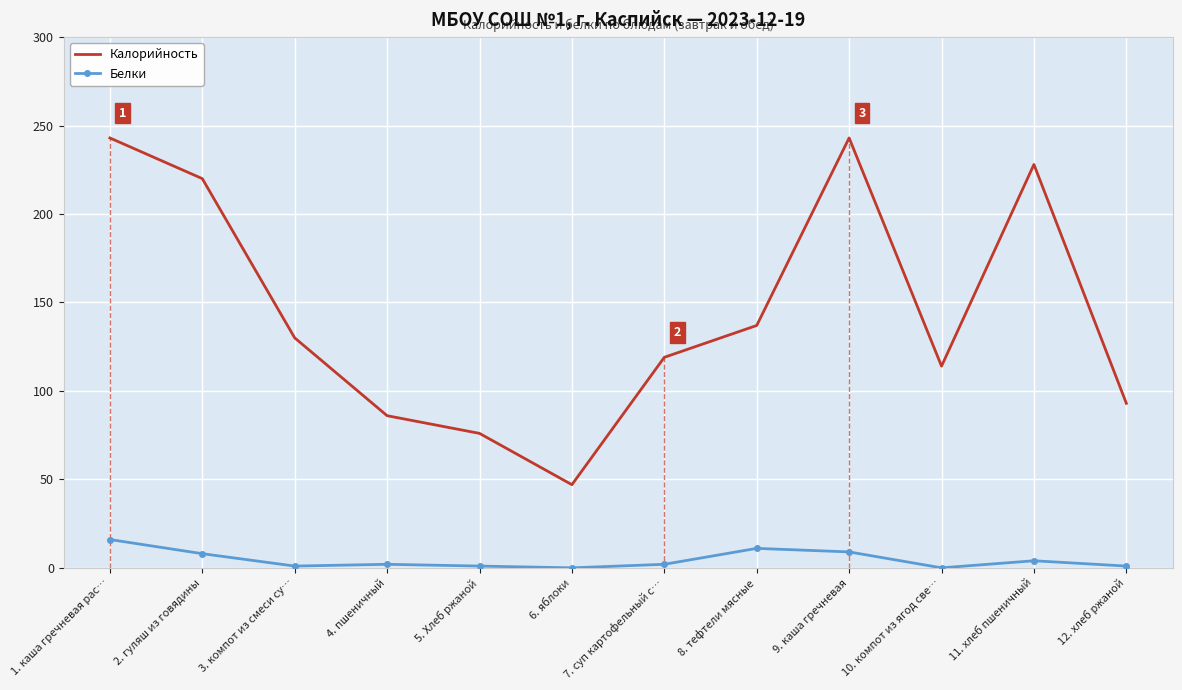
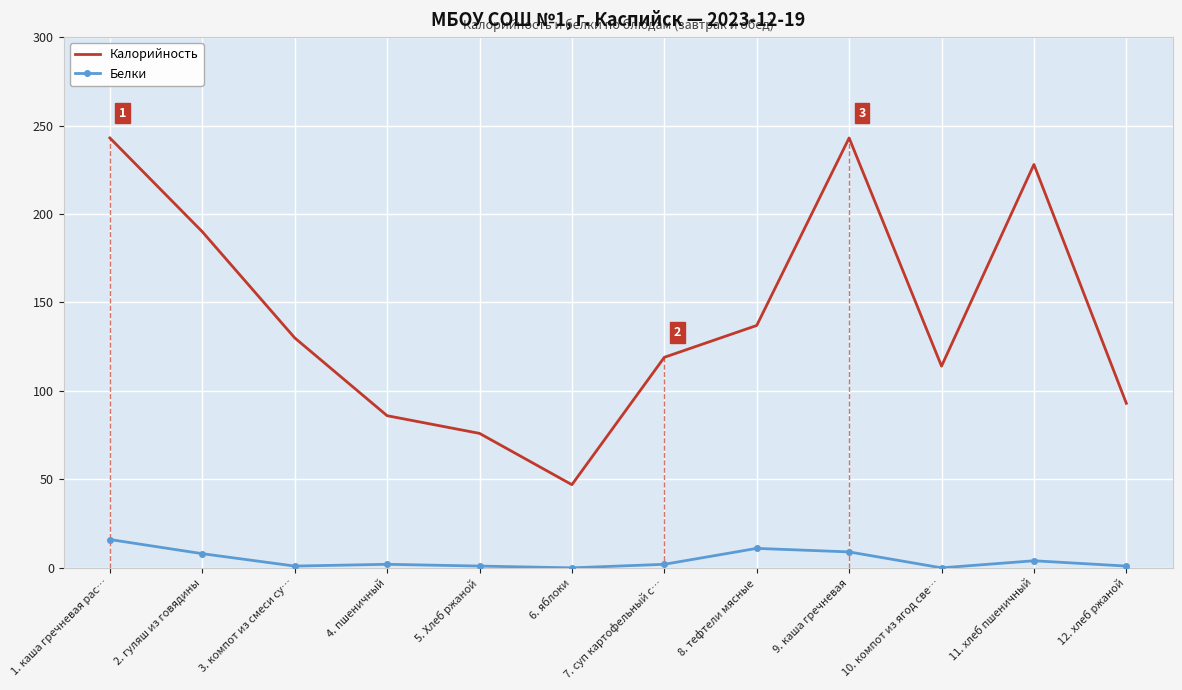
Калорийность, 2. гуляш из говядины: 220 -> 190
